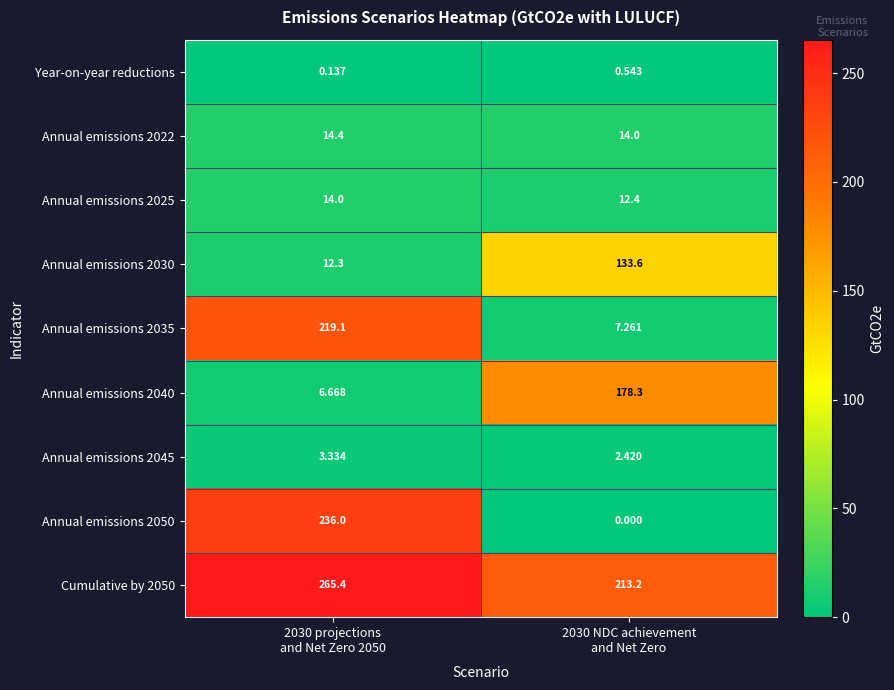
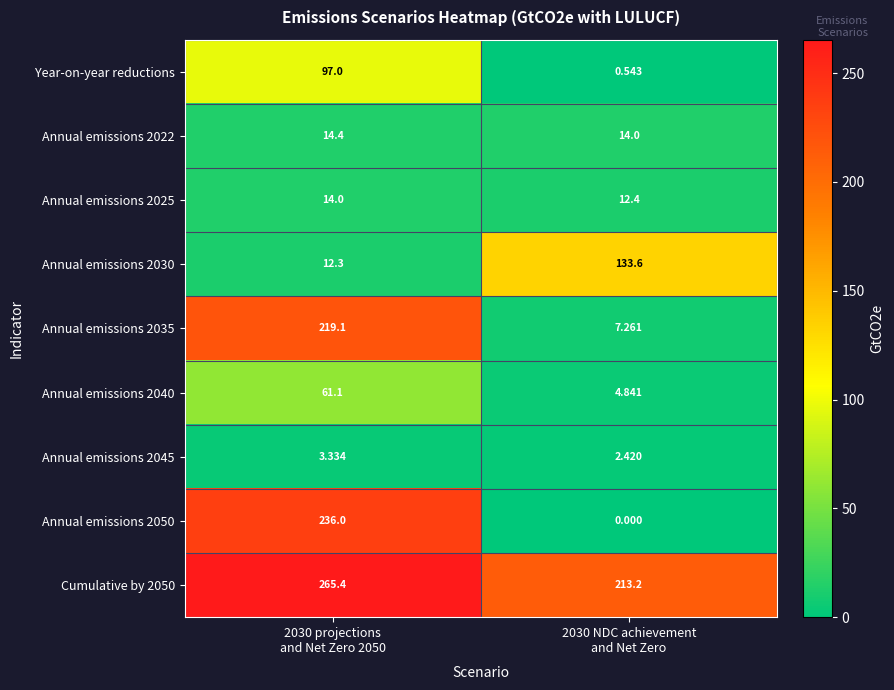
Year-on-year reductions, 2030 projections and Net Zero 2050: 0.137 -> 97.0
Annual emissions 2040, 2030 projections and Net Zero 2050: 6.668 -> 61.1
Annual emissions 2040, 2030 NDC achievement and Net Zero: 178.3 -> 4.841
